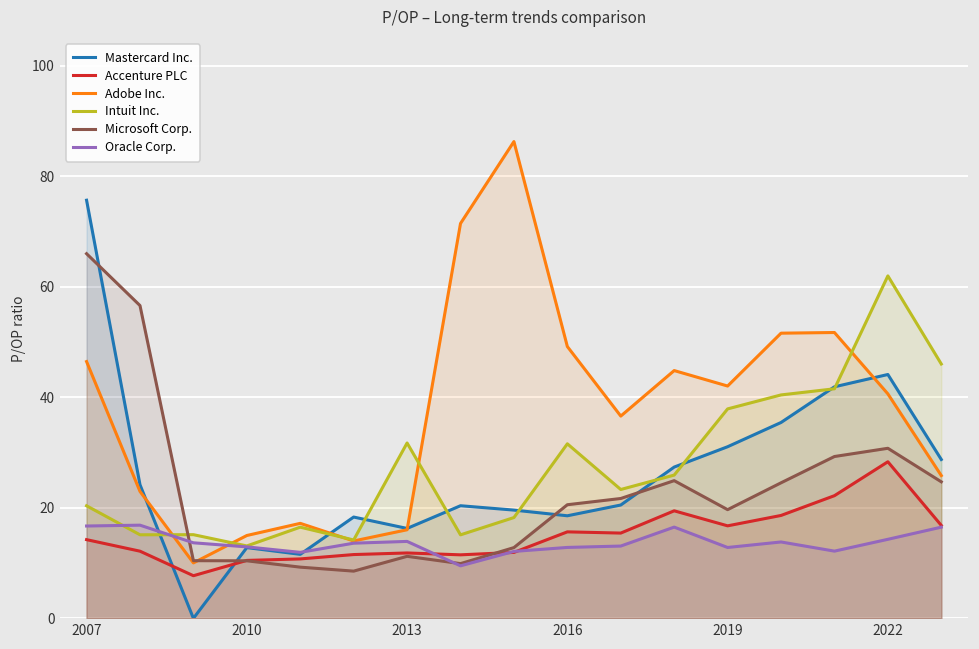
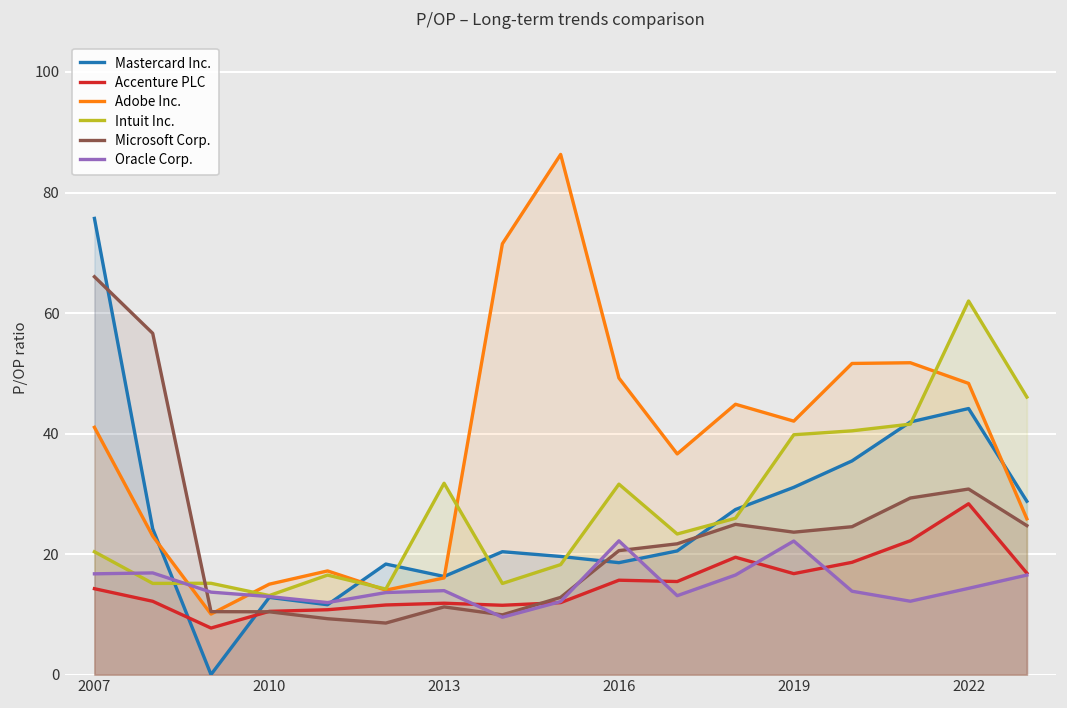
Adobe Inc., 2007: 46 -> 41
Oracle Corp., 2016: 13 -> 22
Intuit Inc., 2019: 38 -> 40
Microsoft Corp., 2019: 20 -> 24
Oracle Corp., 2019: 13 -> 22
Adobe Inc., 2022: 41 -> 48
